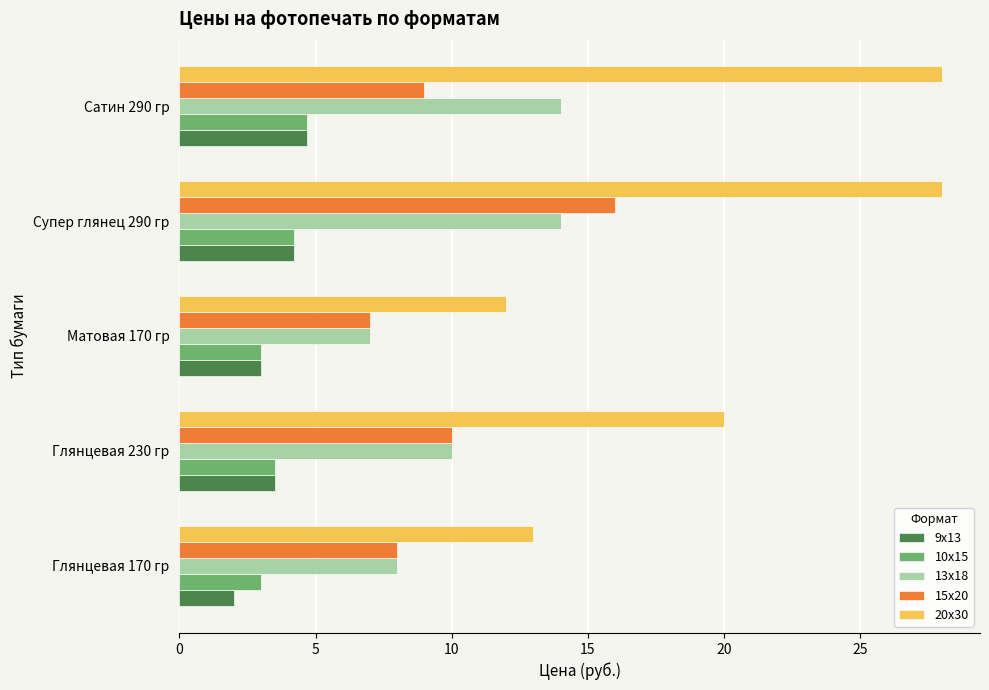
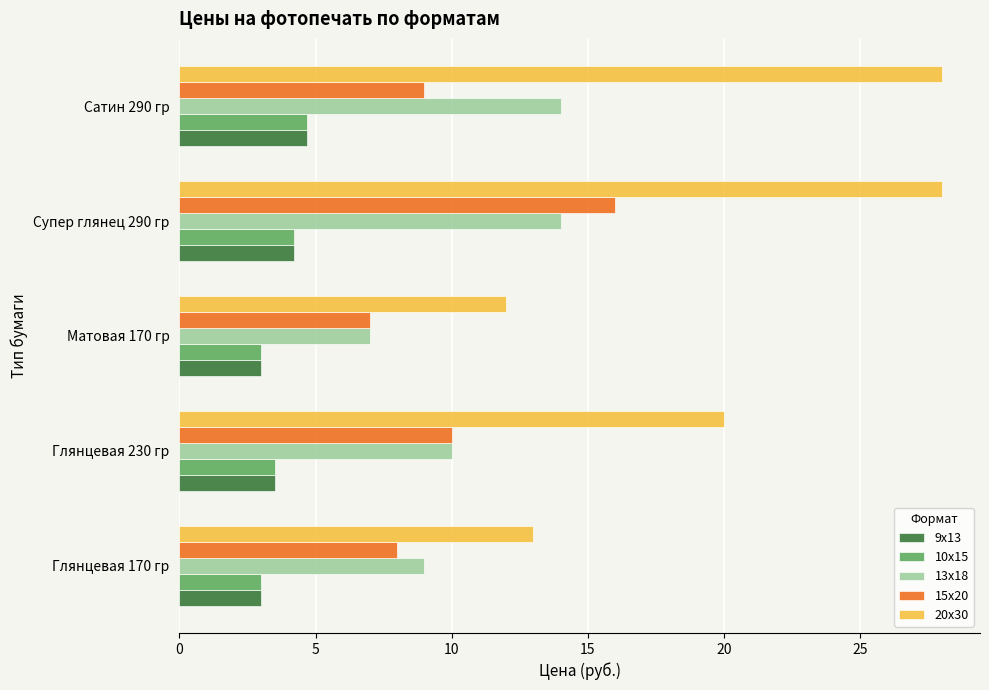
13х18, Глянцевая 170 гр: 8 -> 9
9х13, Глянцевая 170 гр: 2 -> 3
